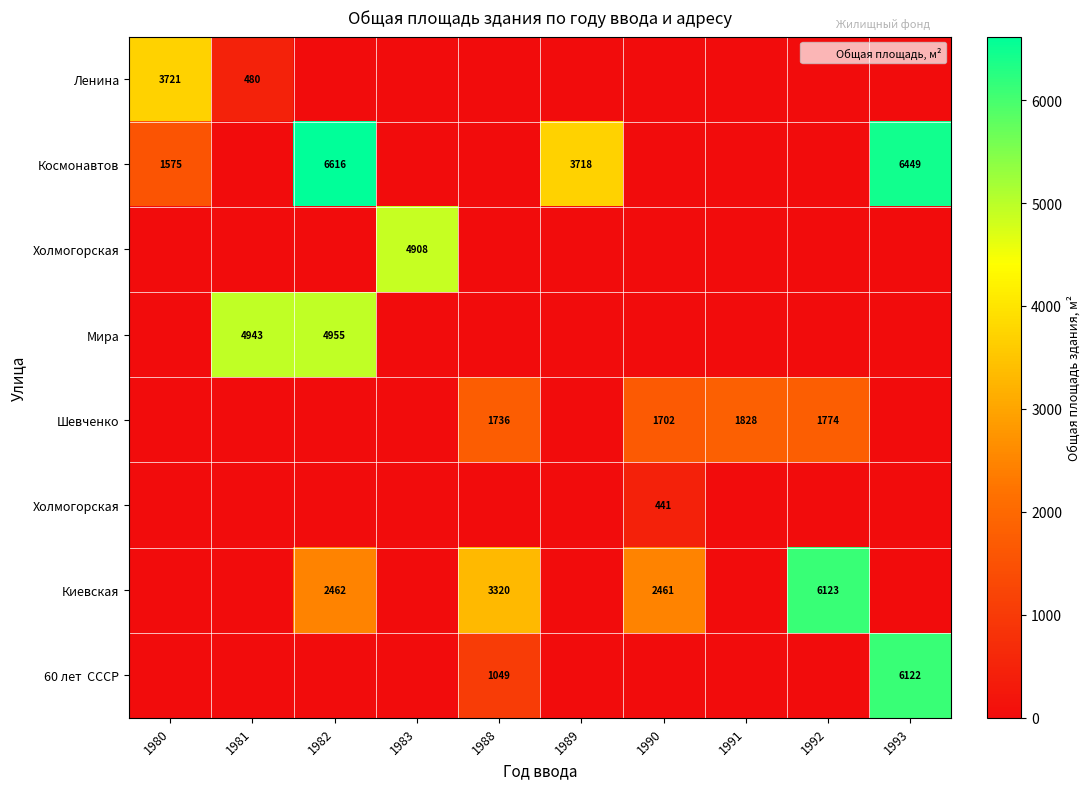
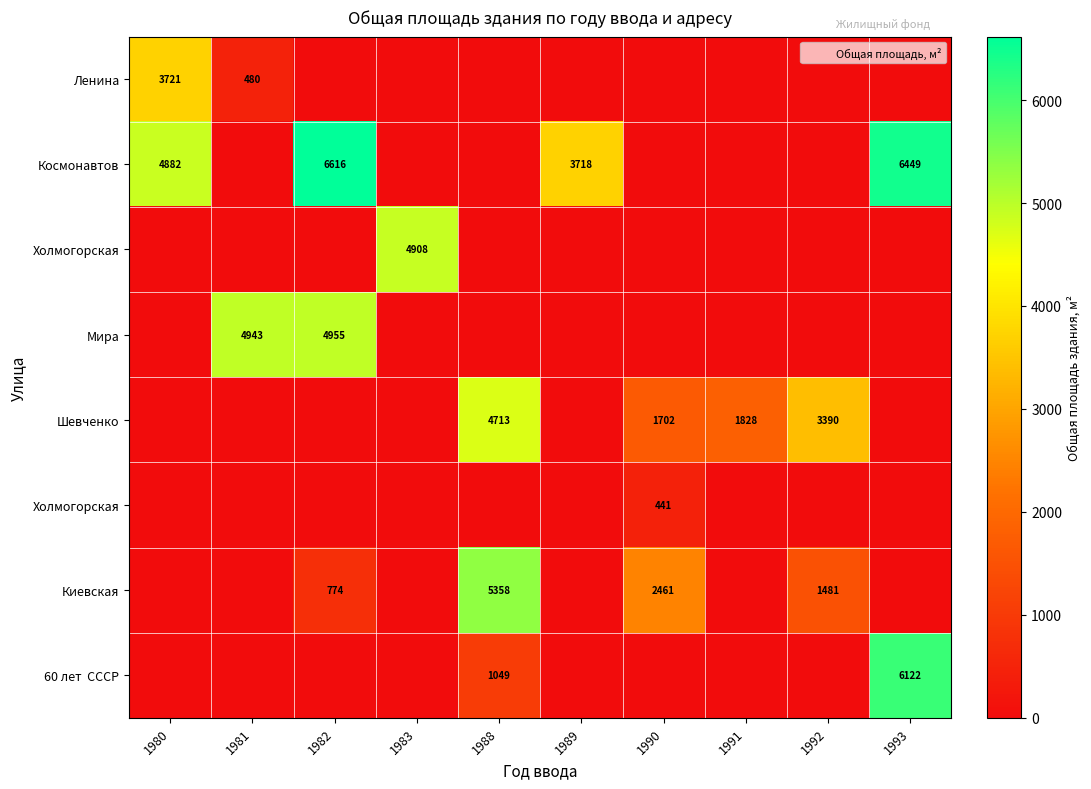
Космонавтов, 1980: 1575 -> 4882
Шевченко, 1988: 1736 -> 4713
Шевченко, 1992: 1774 -> 3390
Киевская, 1982: 2462 -> 774
Киевская, 1988: 3320 -> 5358
Киевская, 1992: 6123 -> 1481
